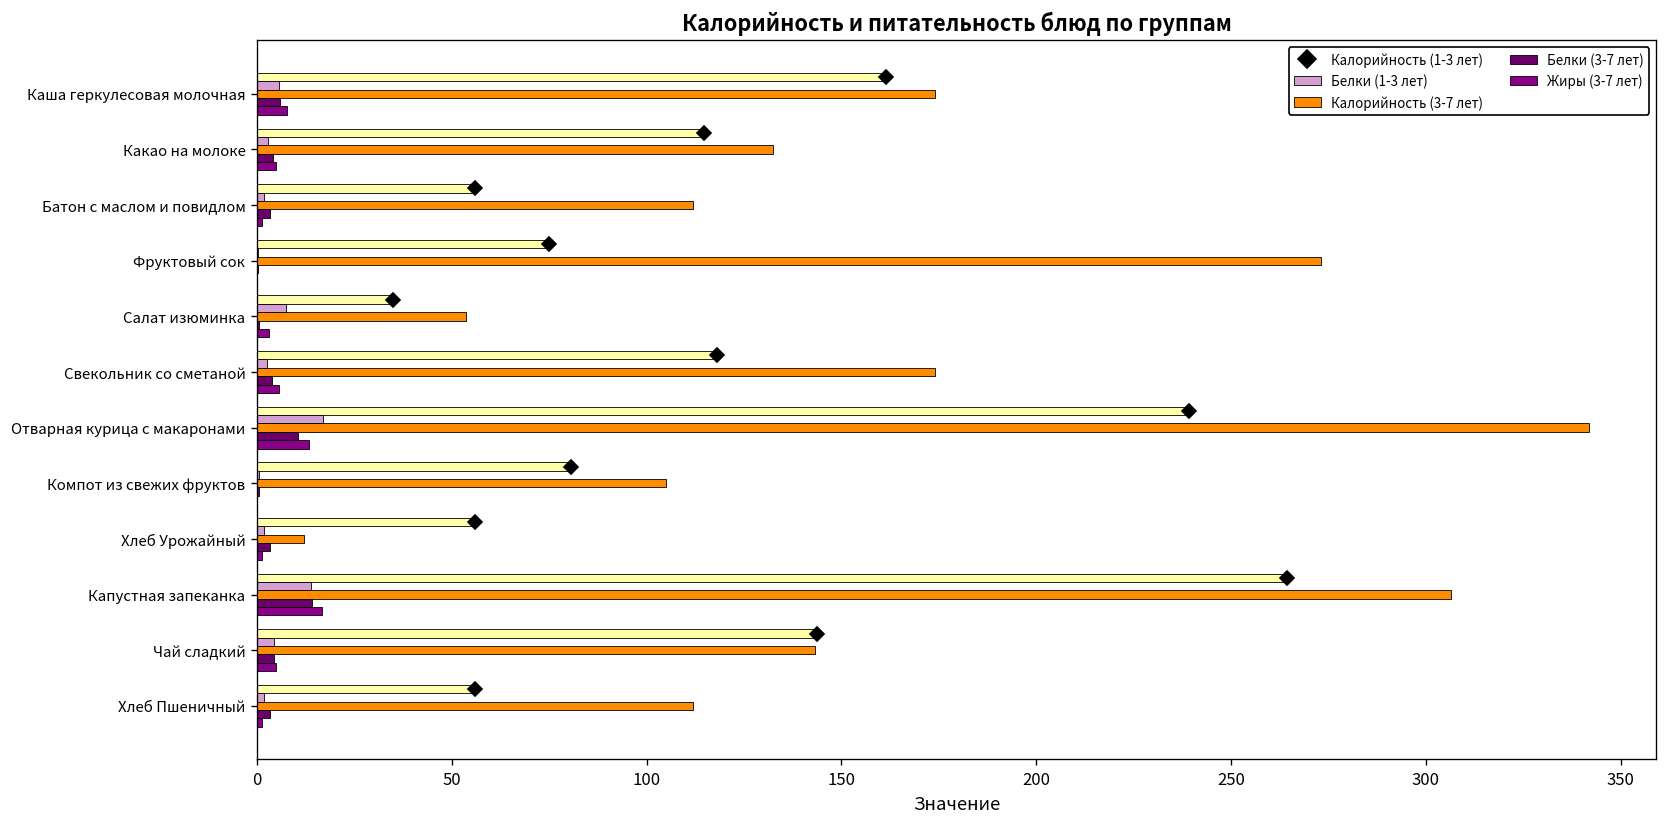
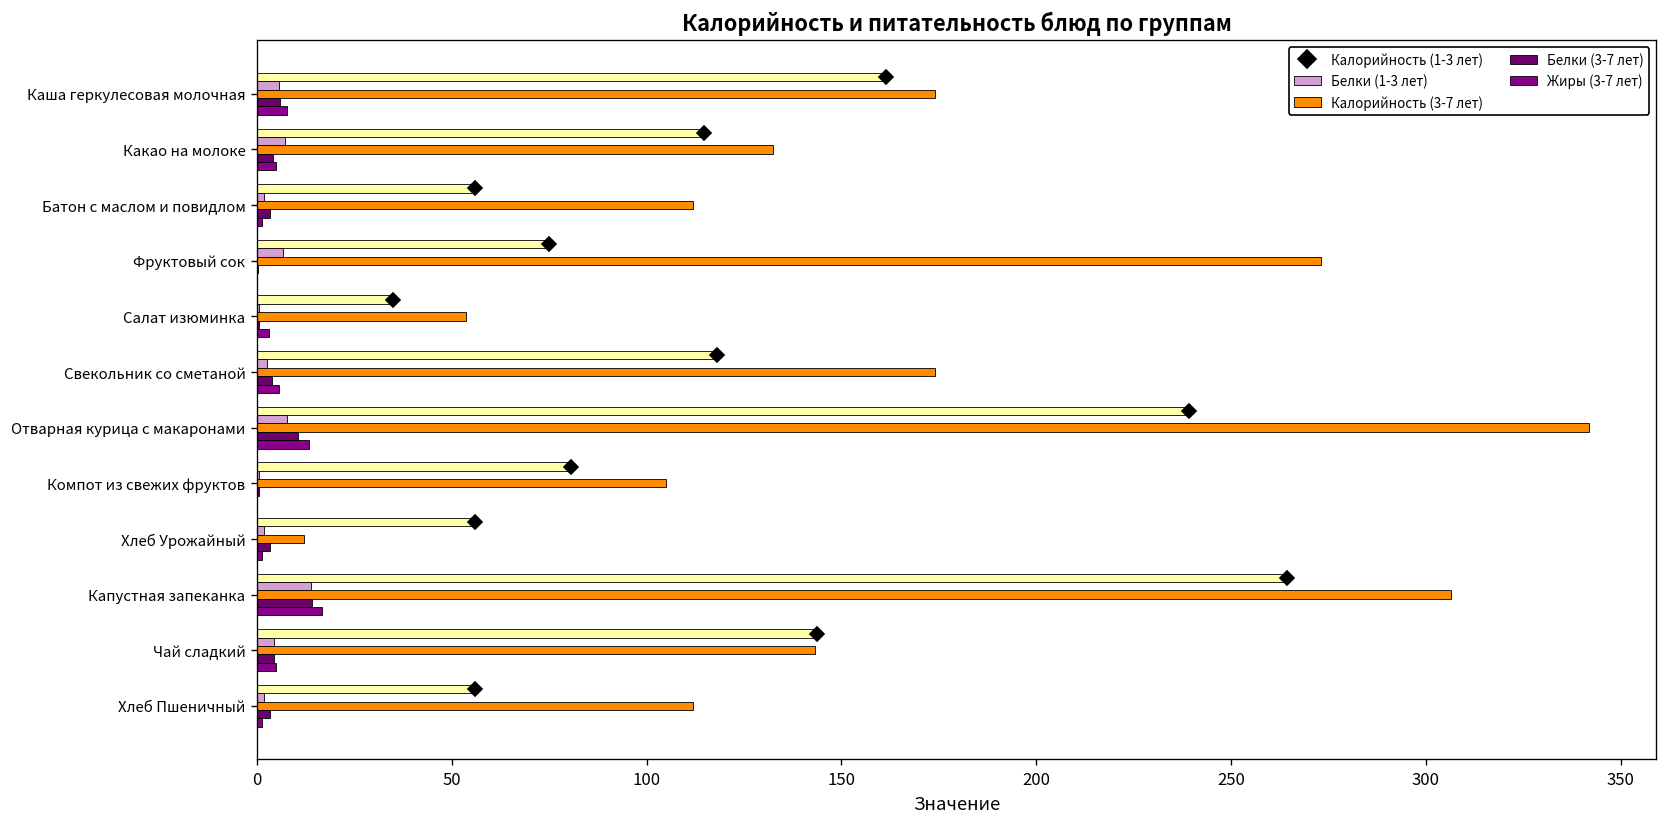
Белки (1-3 лет), Какао на молоке: 3 -> 7
Белки (1-3 лет), Фруктовый сок: 0 -> 7
Белки (1-3 лет), Салат изюминка: 8 -> 0
Белки (1-3 лет), Отварная курица с макаронами: 17 -> 8
